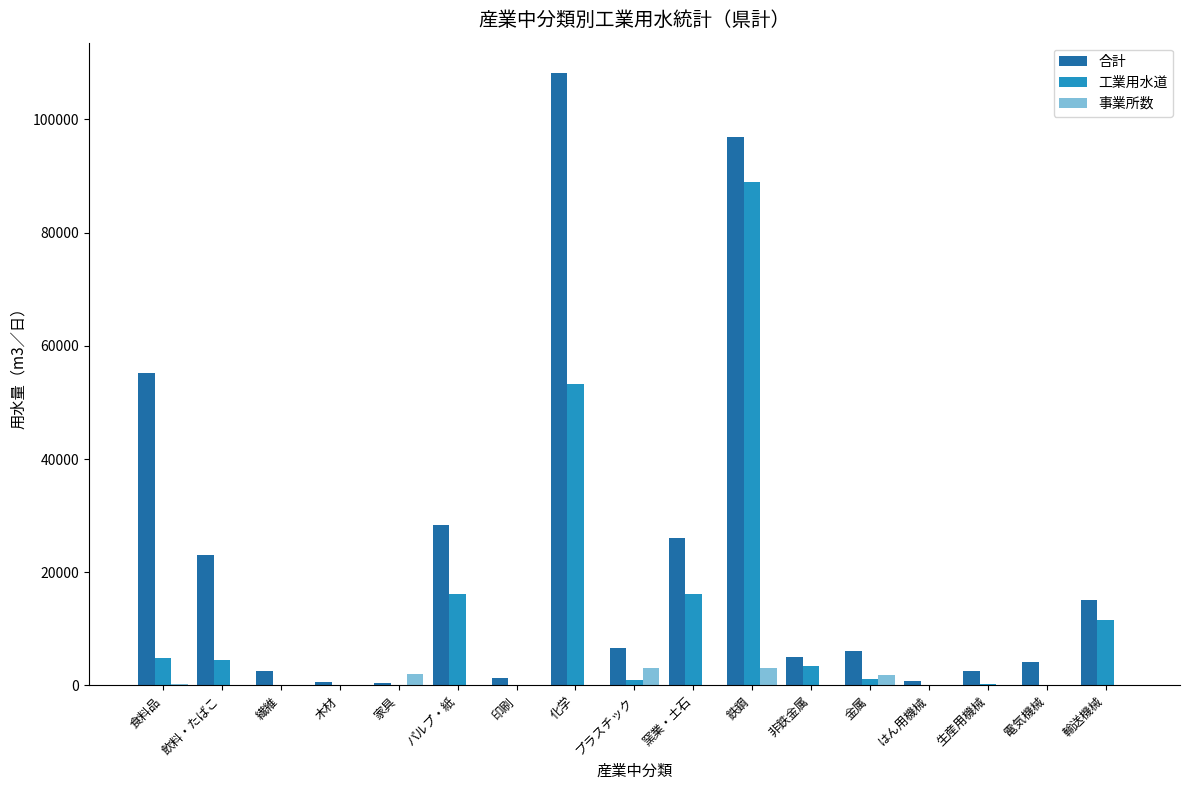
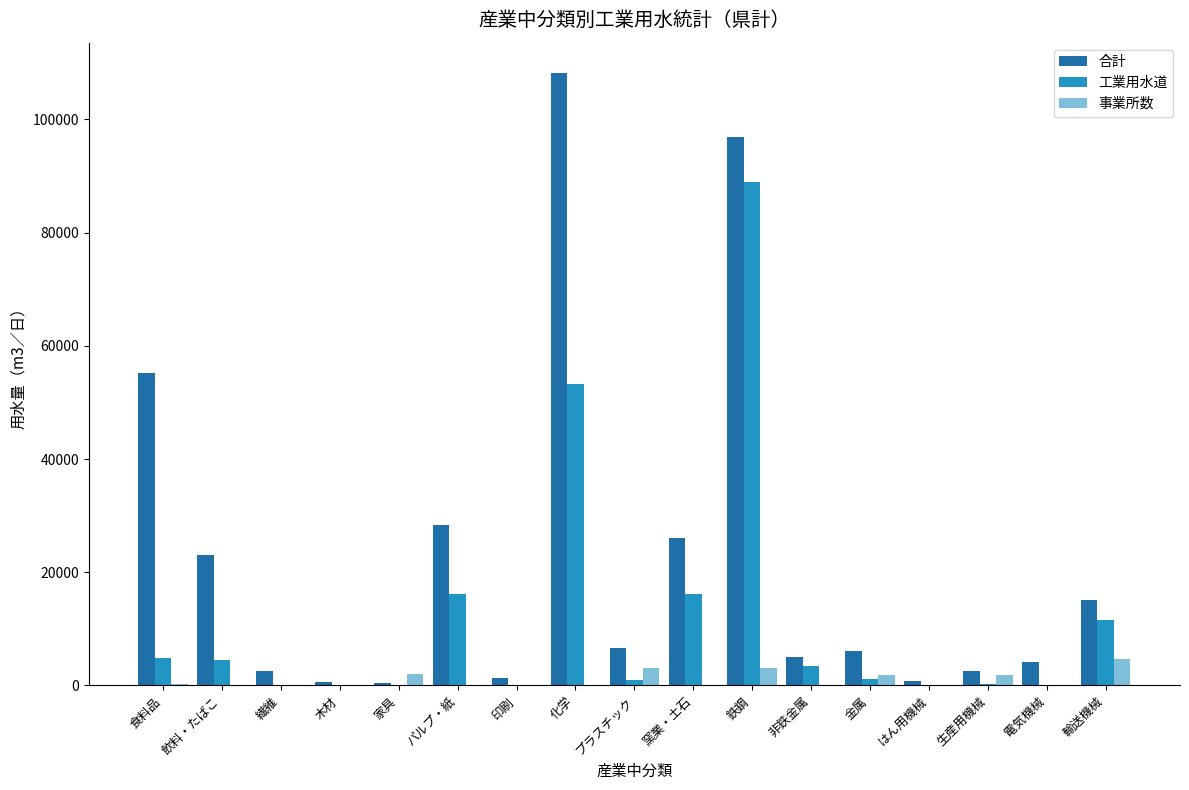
事業所数, 生産用機械: 0 -> 2000
事業所数, 輸送機械: 0 -> 5000
